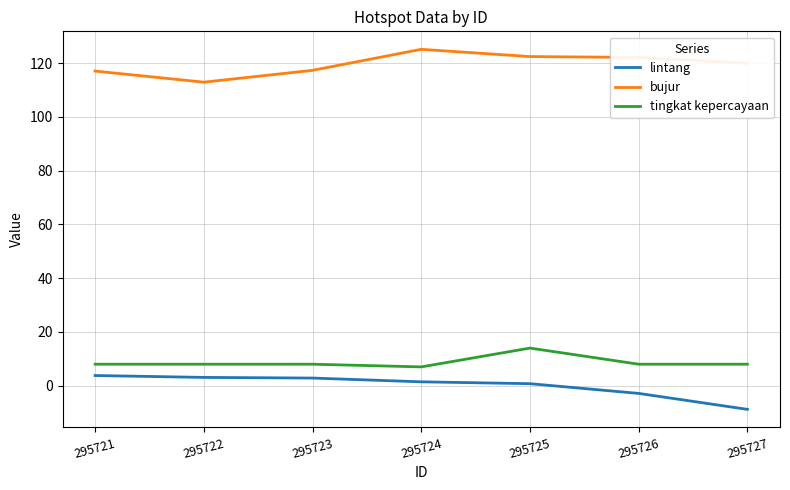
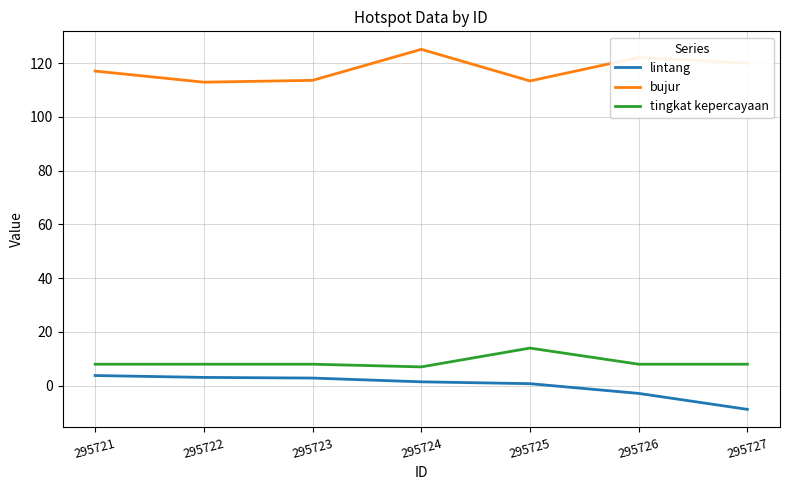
bujur, 295723: 117 -> 114
bujur, 295725: 122 -> 113
